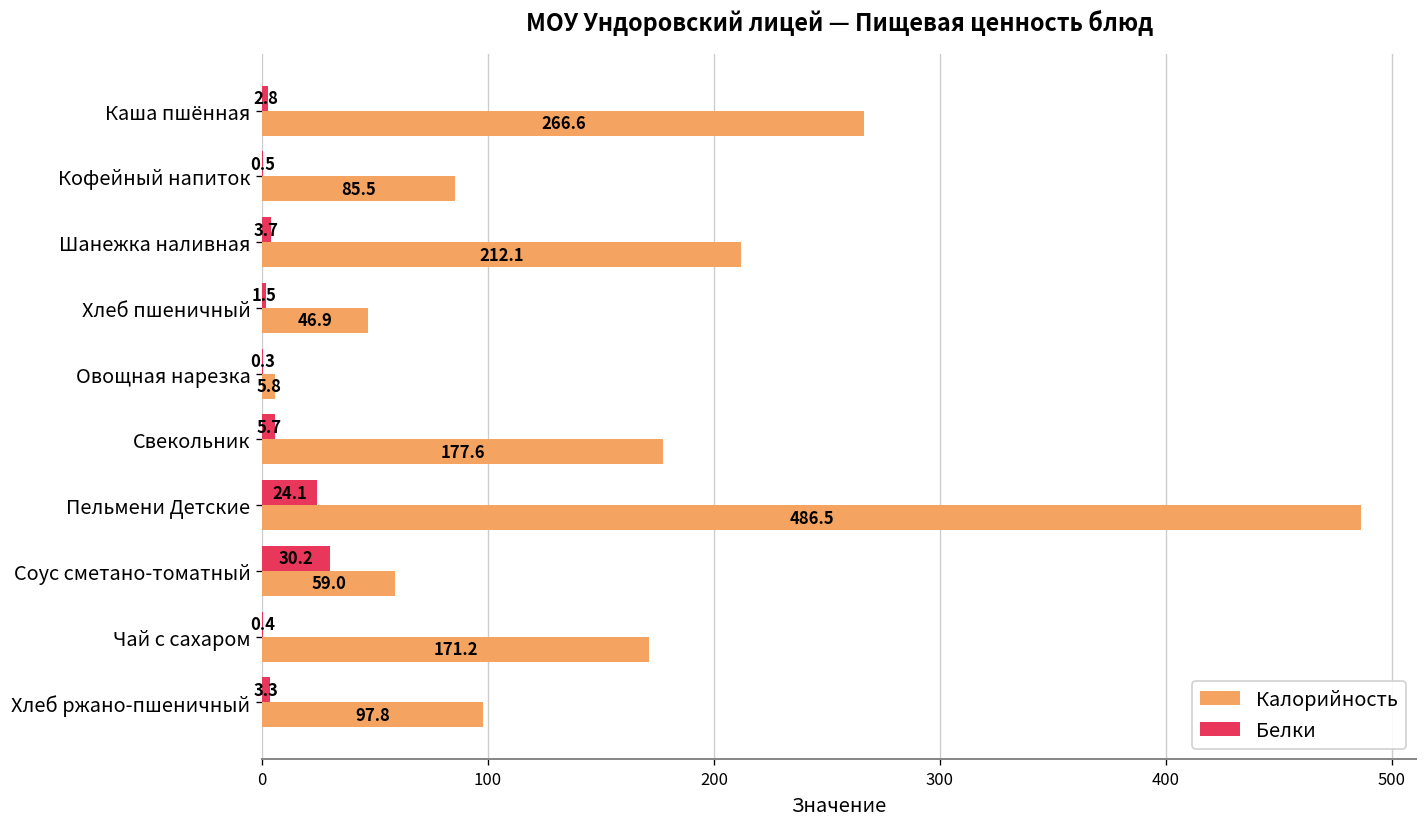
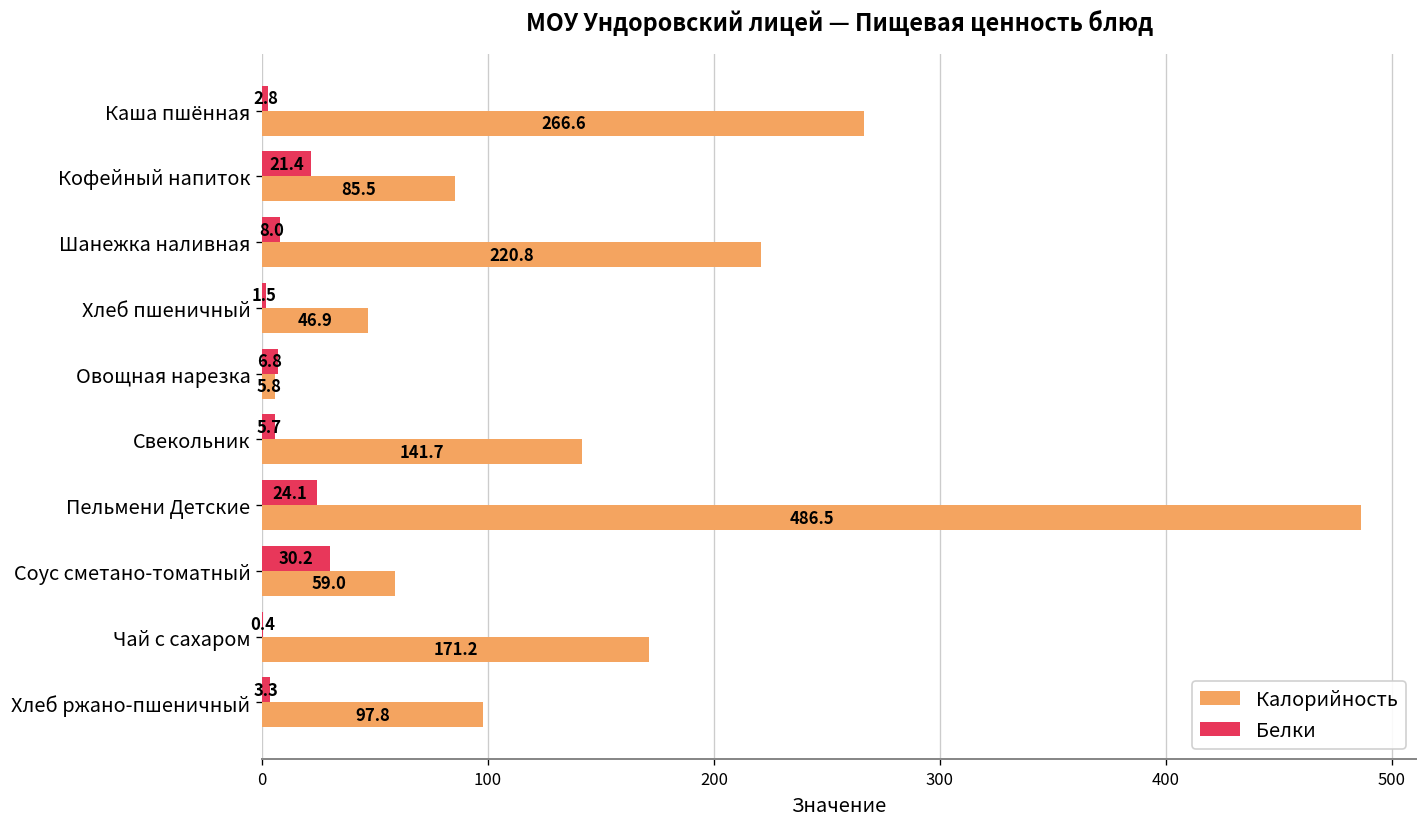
Белки, Кофейный напиток: 0.5 -> 21.4
Белки, Шанежка наливная: 3.7 -> 8.0
Калорийность, Шанежка наливная: 212.1 -> 220.8
Белки, Овощная нарезка: 0.3 -> 6.8
Калорийность, Свекольник: 177.6 -> 141.7
